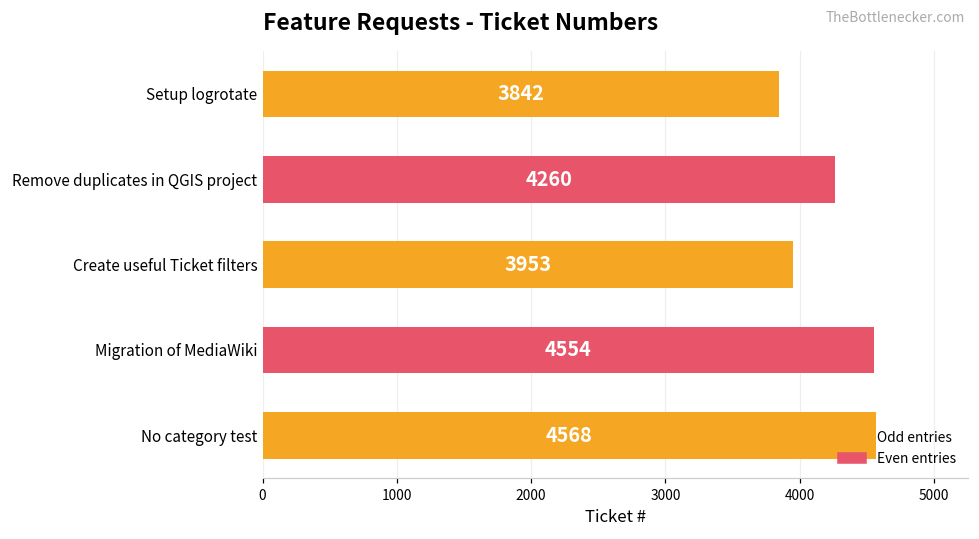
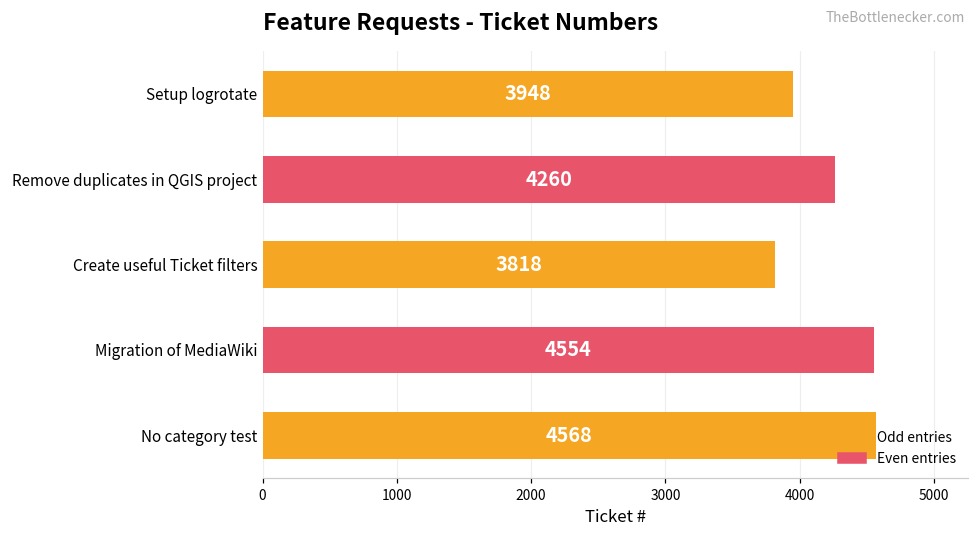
Setup logrotate: 3842 -> 3948
Create useful Ticket filters: 3953 -> 3818
